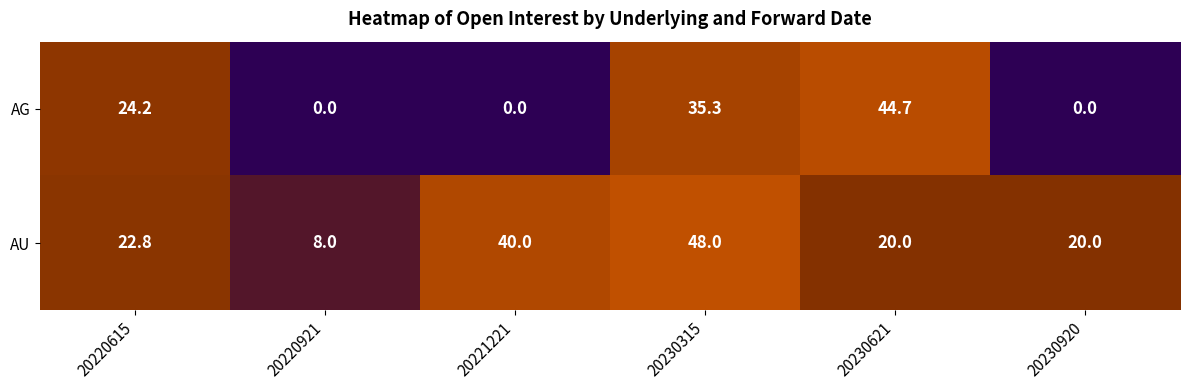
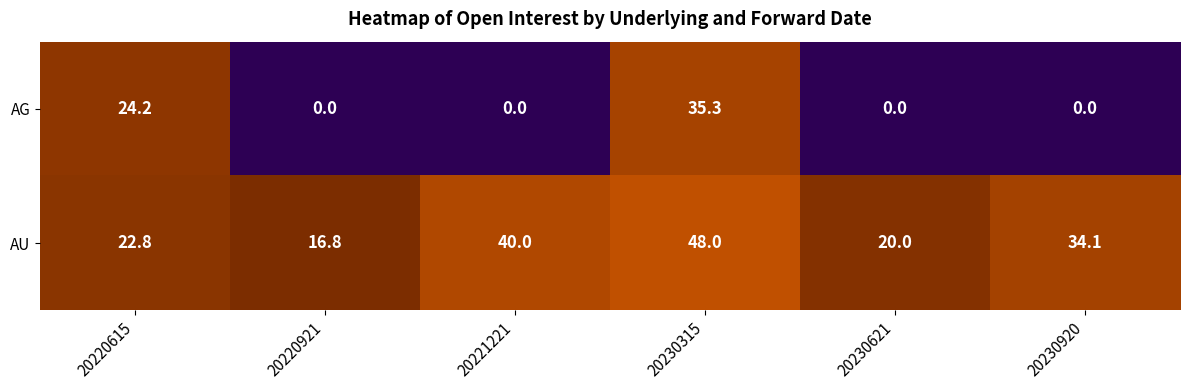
AG, 20230621: 44.7 -> 0.0
AU, 20220921: 8.0 -> 16.8
AU, 20230920: 20.0 -> 34.1
